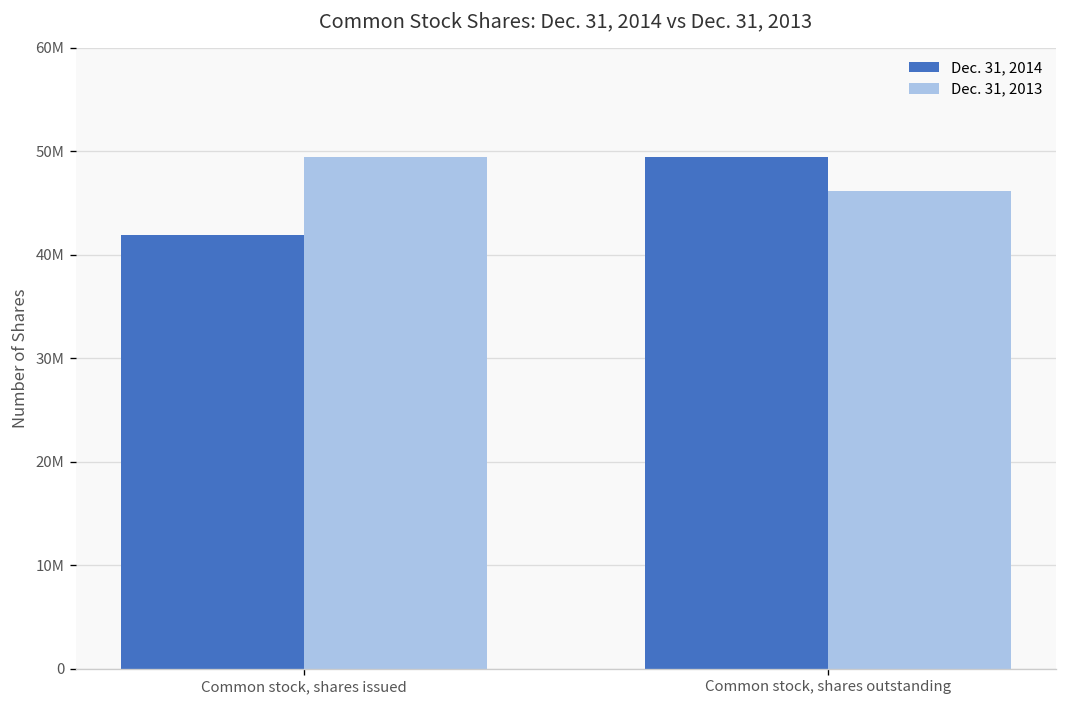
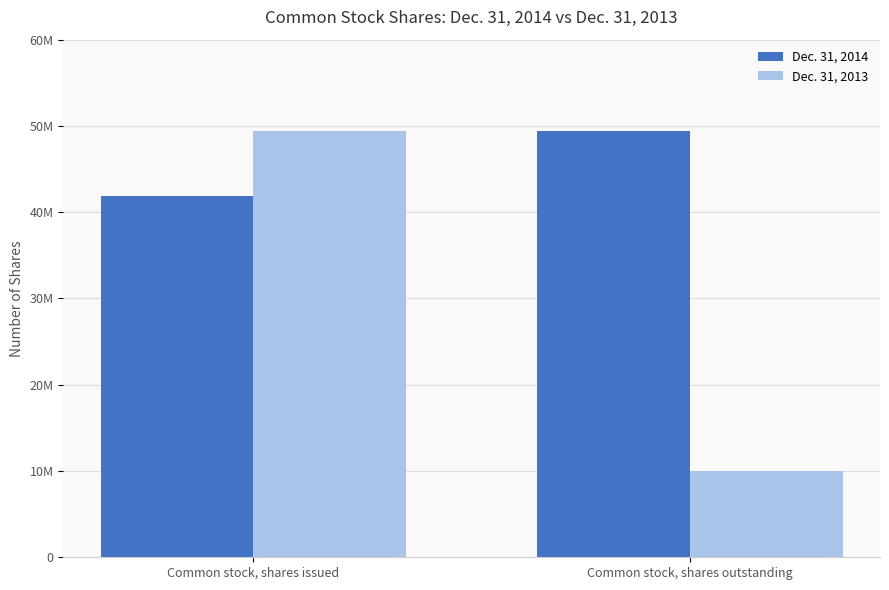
Dec. 31, 2013, Common stock, shares outstanding: 46000000 -> 10000000
